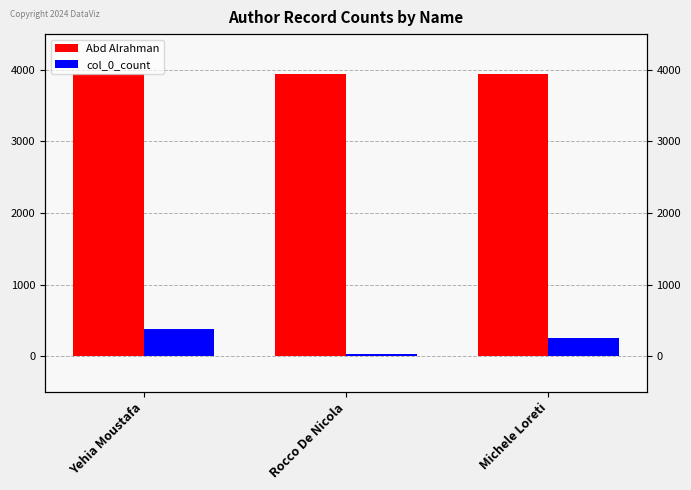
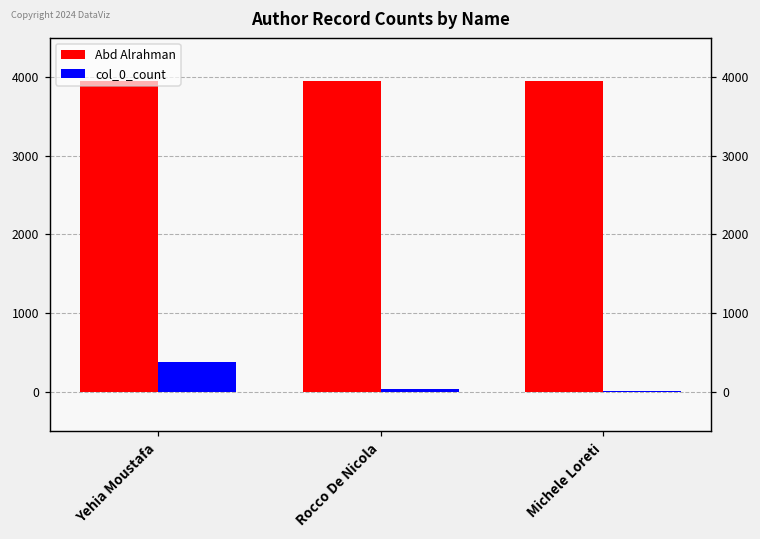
col_0_count, Michele Loreti: 300 -> 0
